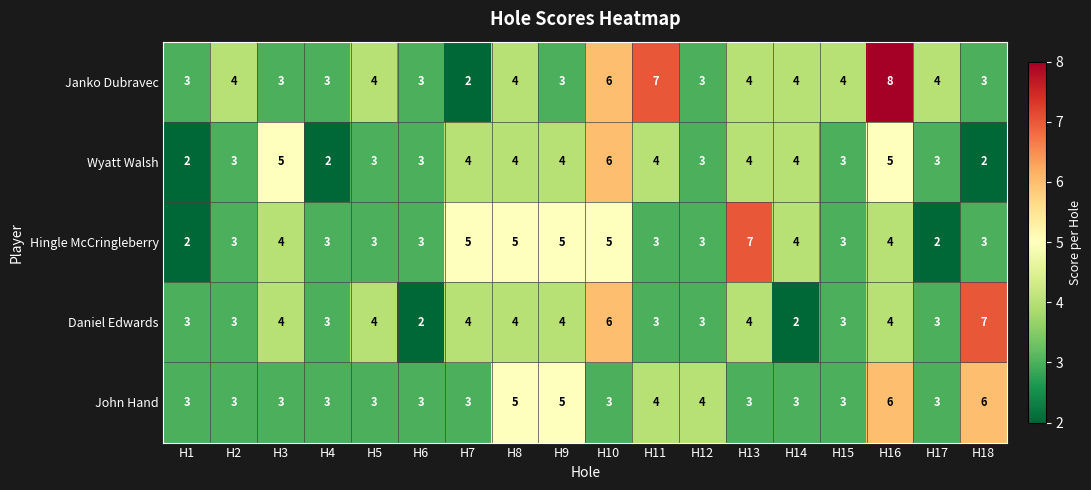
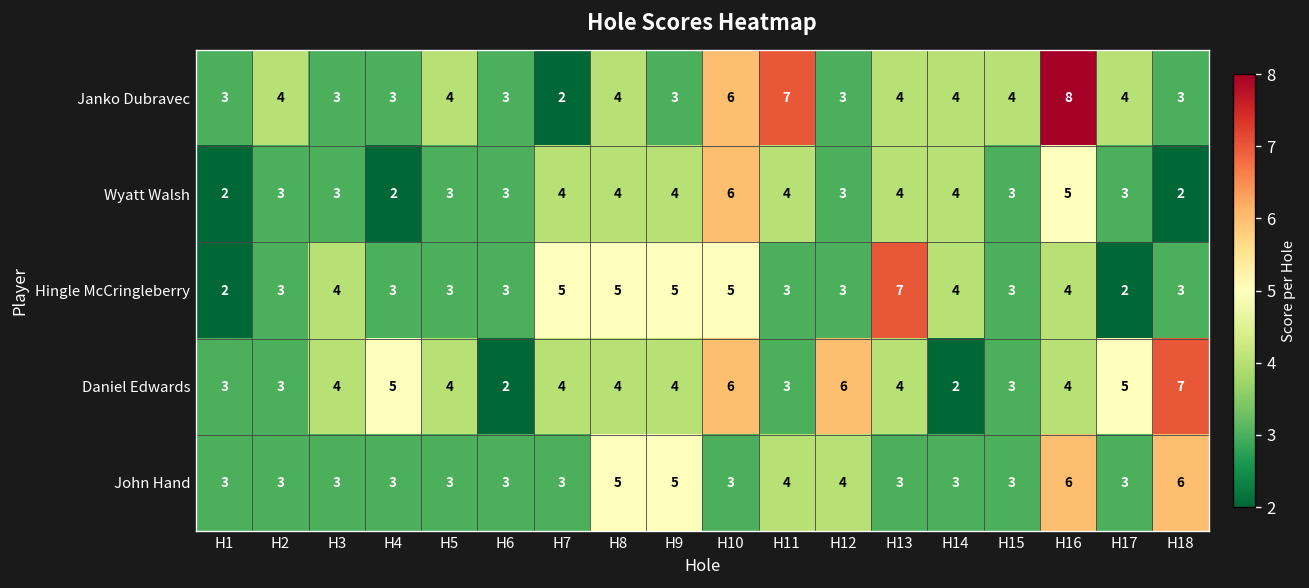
Wyatt Walsh, H3: 5 -> 3
Daniel Edwards, H4: 3 -> 5
Daniel Edwards, H12: 3 -> 6
Daniel Edwards, H17: 3 -> 5
